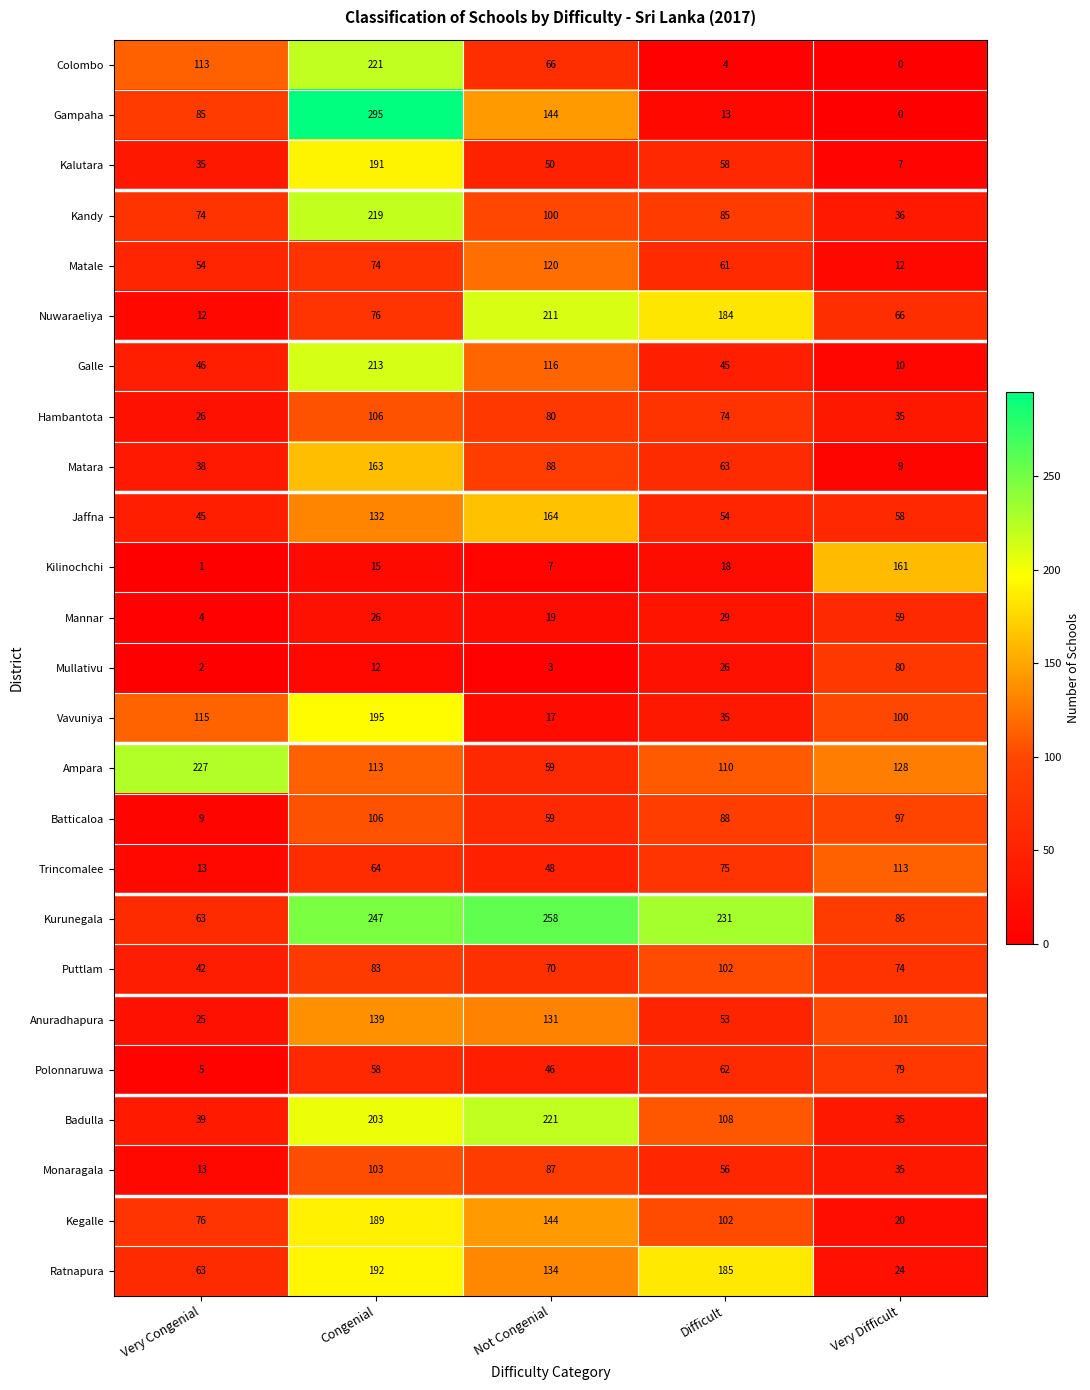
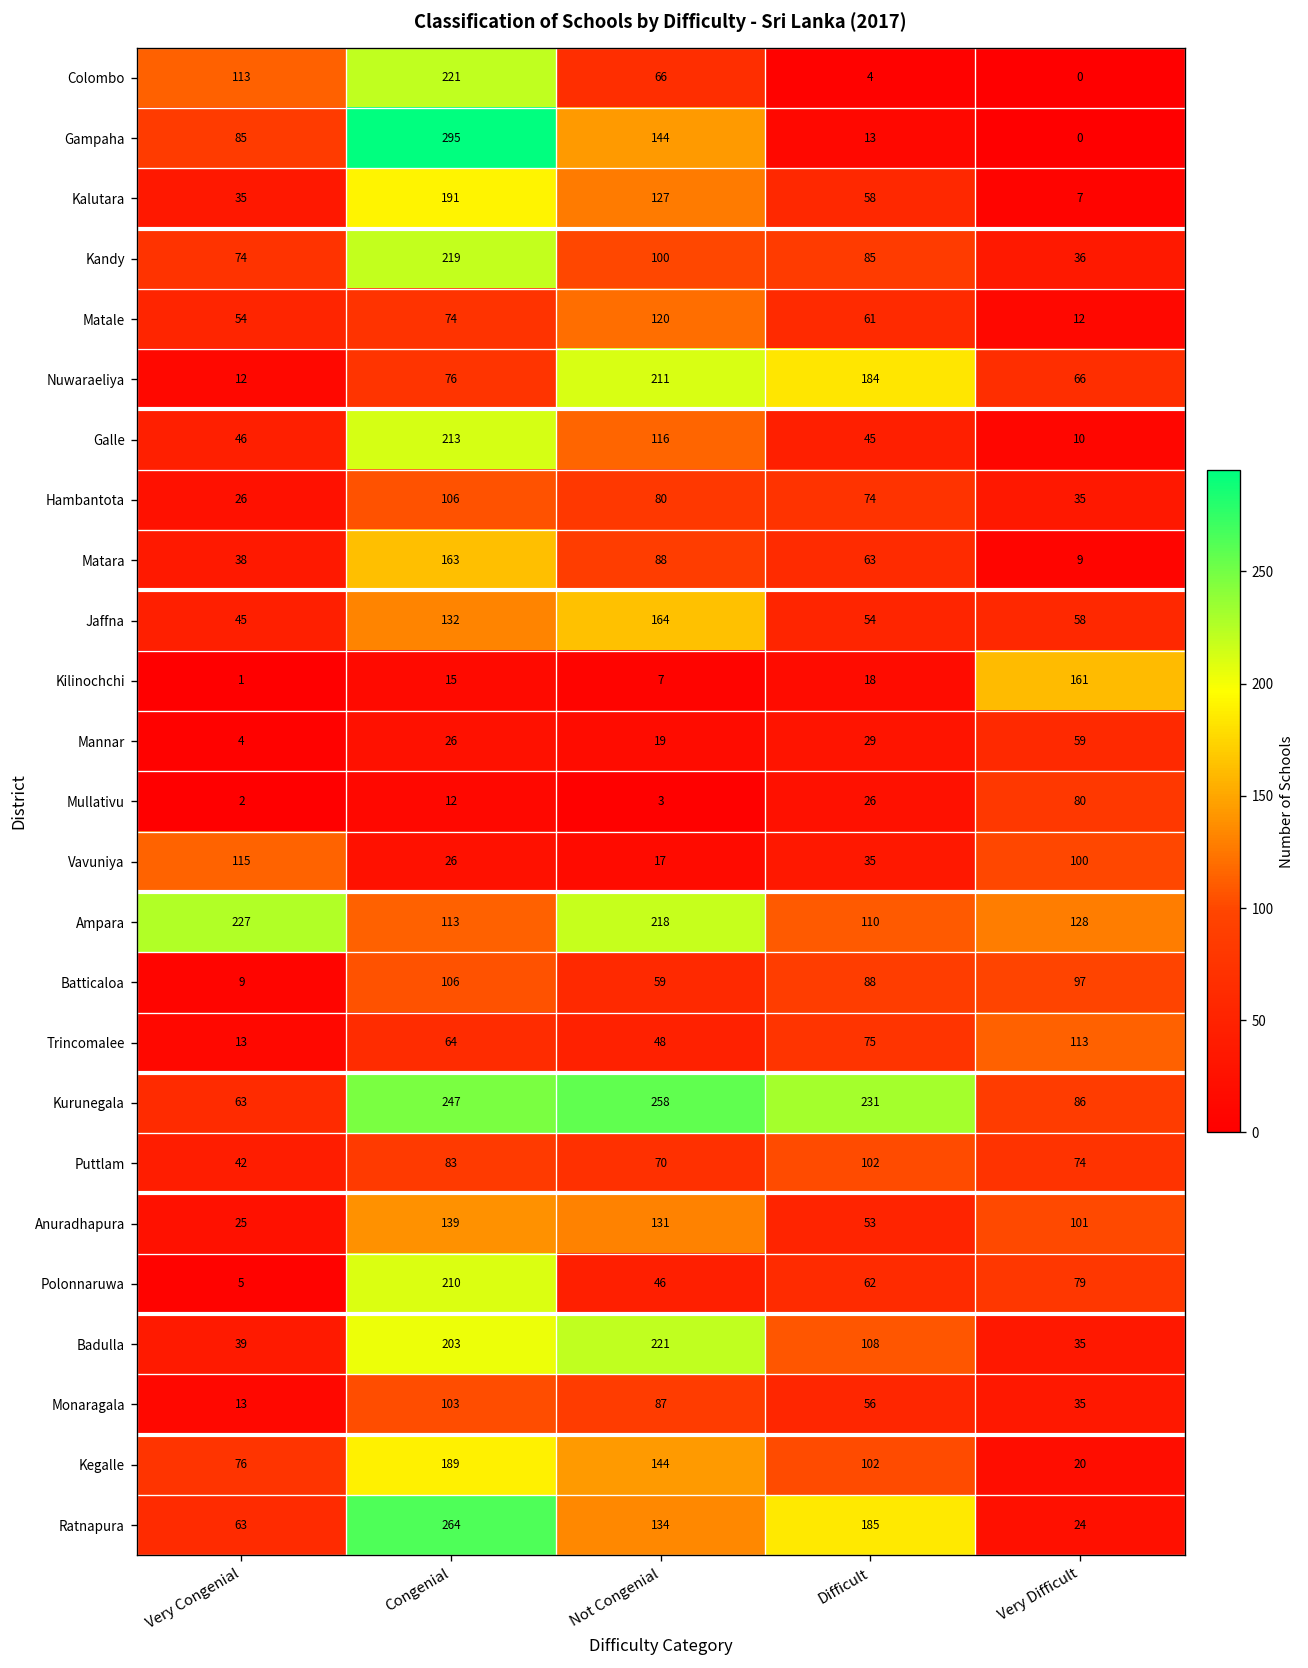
Kalutara, Not Congenial: 50 -> 127
Vavuniya, Congenial: 195 -> 26
Ampara, Not Congenial: 59 -> 218
Polonnaruwa, Congenial: 58 -> 210
Ratnapura, Congenial: 192 -> 264
